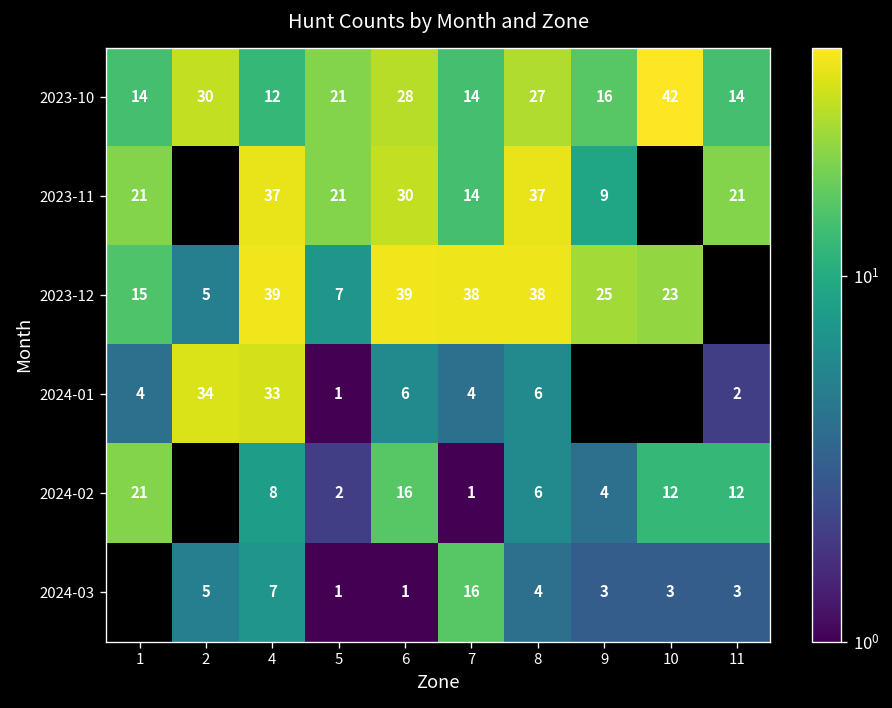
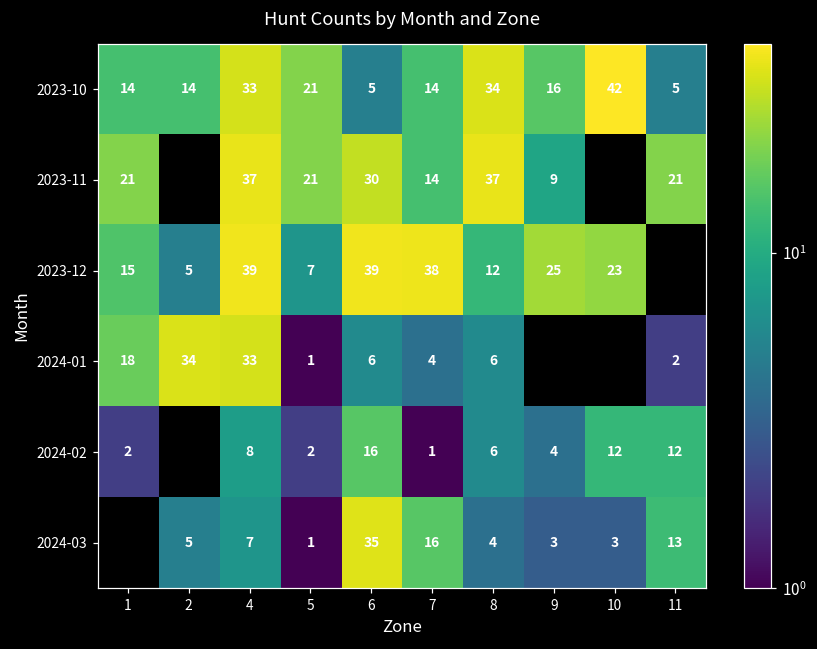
2023-10, 2: 30 -> 14
2023-10, 4: 12 -> 33
2023-10, 6: 28 -> 5
2023-10, 8: 27 -> 34
2023-10, 11: 14 -> 5
2023-12, 8: 38 -> 12
2024-01, 1: 4 -> 18
2024-02, 1: 21 -> 2
2024-03, 6: 1 -> 35
2024-03, 11: 3 -> 13
